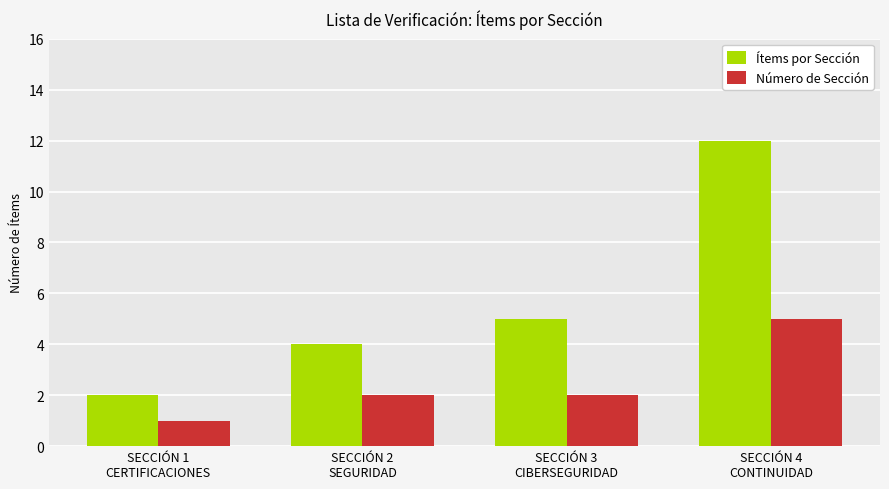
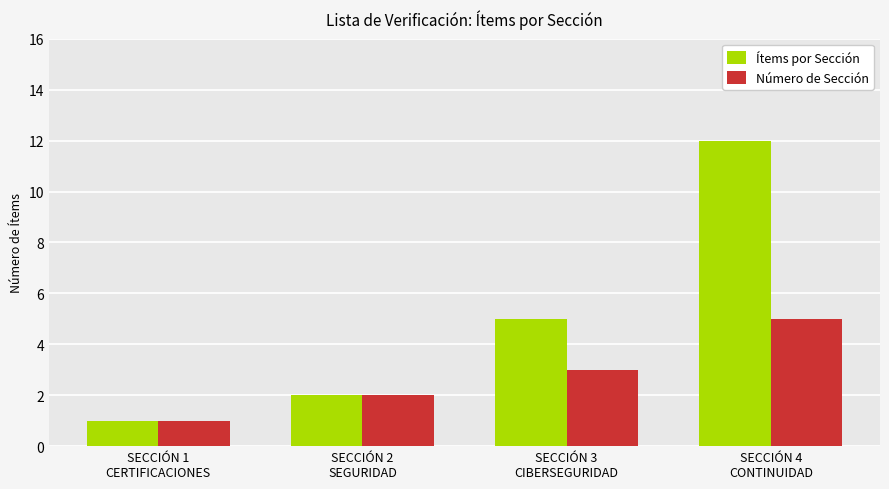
Ítems por Sección, SECCIÓN 1 CERTIFICACIONES: 2 -> 1
Ítems por Sección, SECCIÓN 2 SEGURIDAD: 4 -> 2
Número de Sección, SECCIÓN 3 CIBERSEGURIDAD: 2 -> 3
